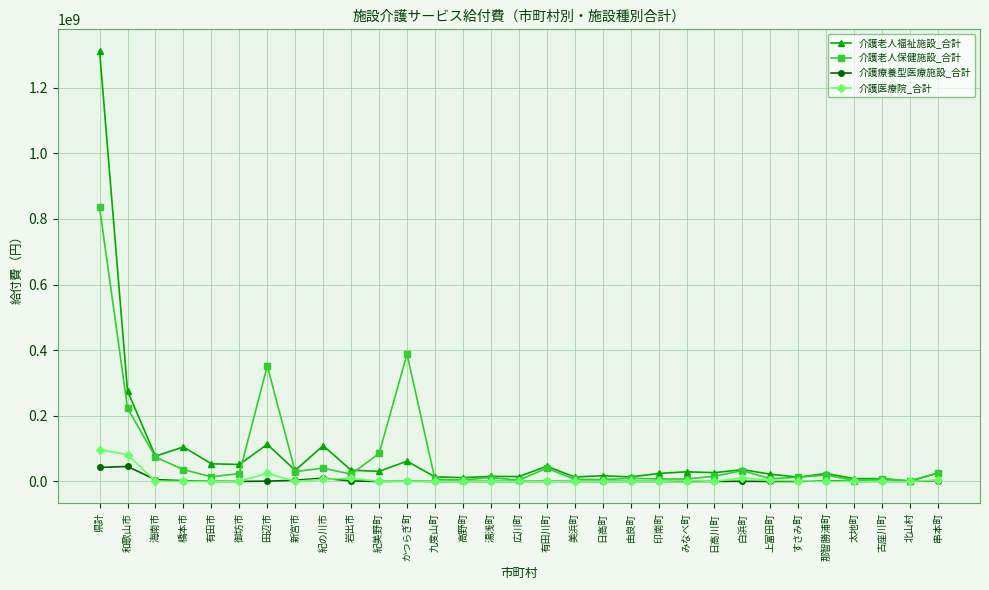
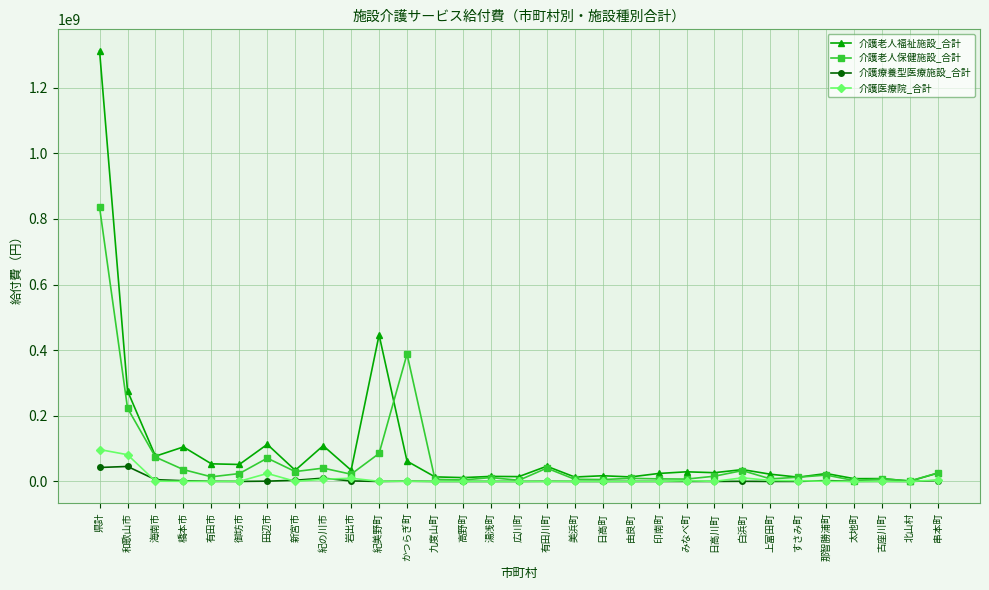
介護老人保健施設_合計, 田辺市: 350000000 -> 70000000
介護老人福祉施設_合計, 紀美野町: 30000000 -> 450000000
